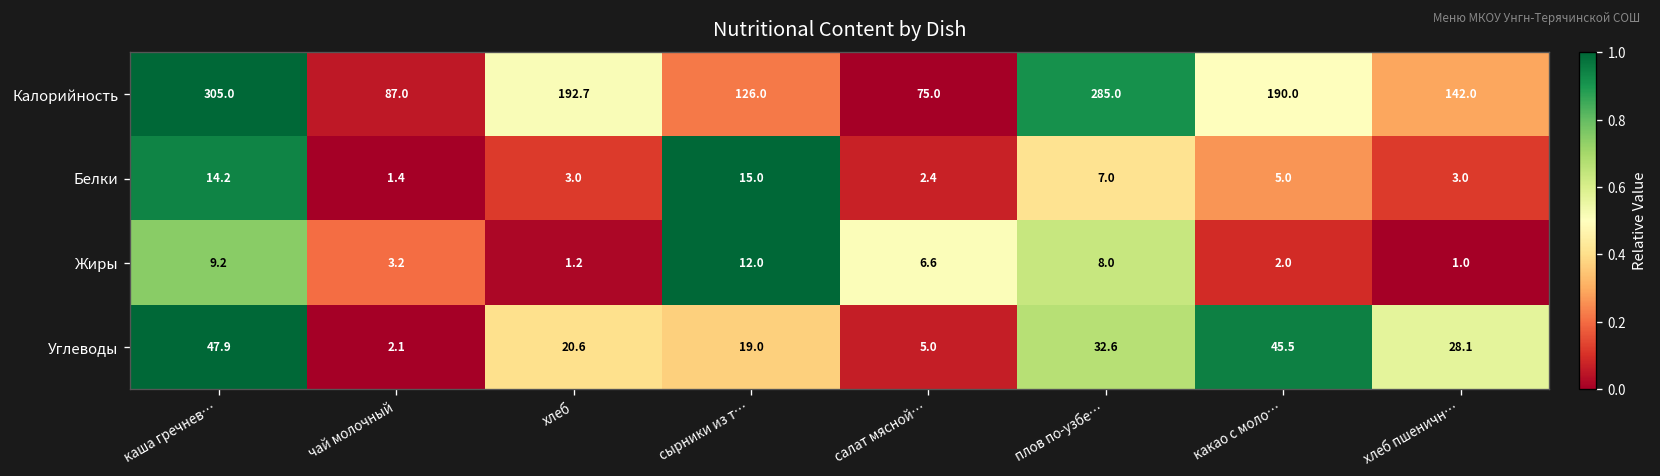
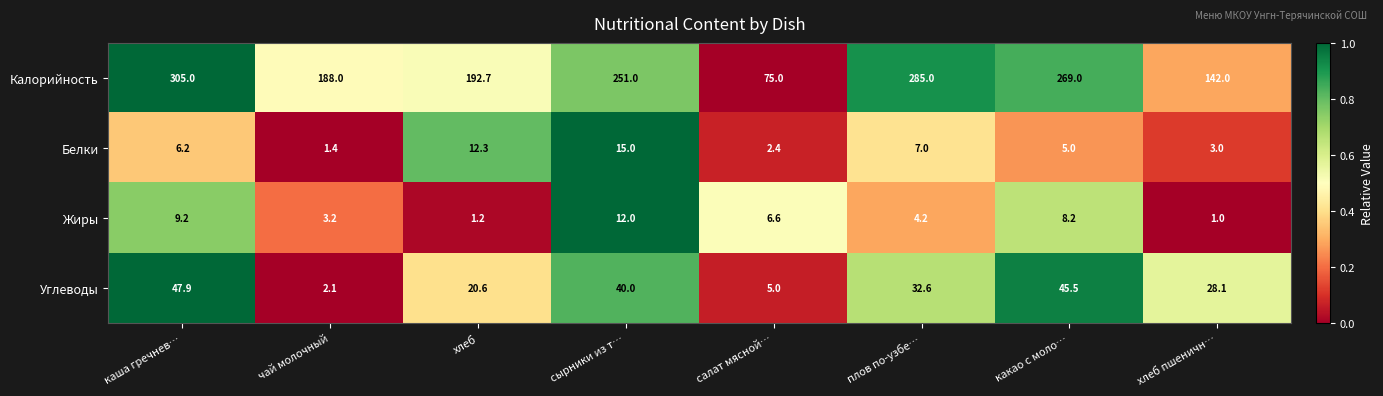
Калорийность, чай молочный: 87.0 -> 188.0
Калорийность, сырники из т…: 126.0 -> 251.0
Калорийность, какао с моло…: 190.0 -> 269.0
Белки, каша гречнев…: 14.2 -> 6.2
Белки, хлеб: 3.0 -> 12.3
Жиры, плов по-узбе…: 8.0 -> 4.2
Жиры, какао с моло…: 2.0 -> 8.2
Углеводы, сырники из т…: 19.0 -> 40.0
